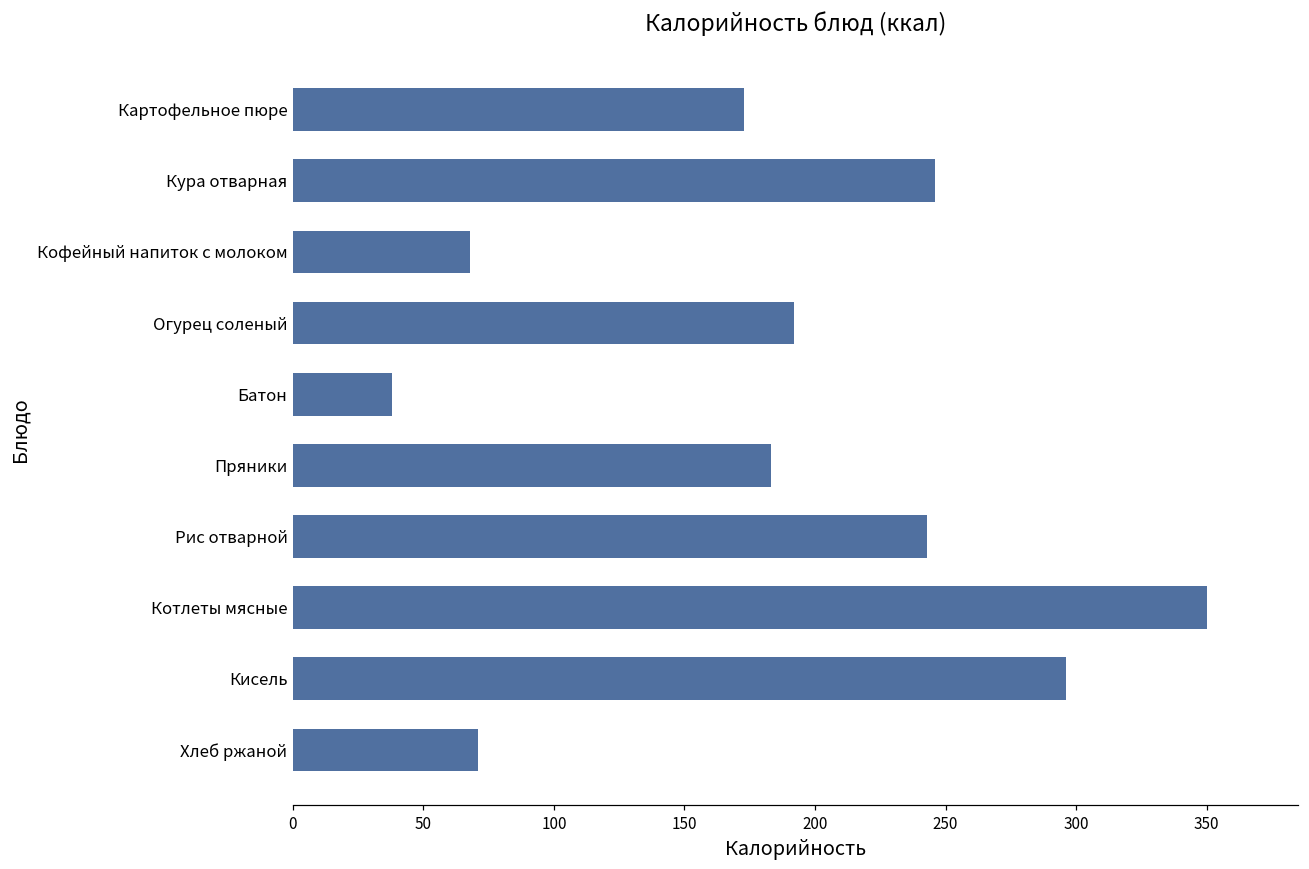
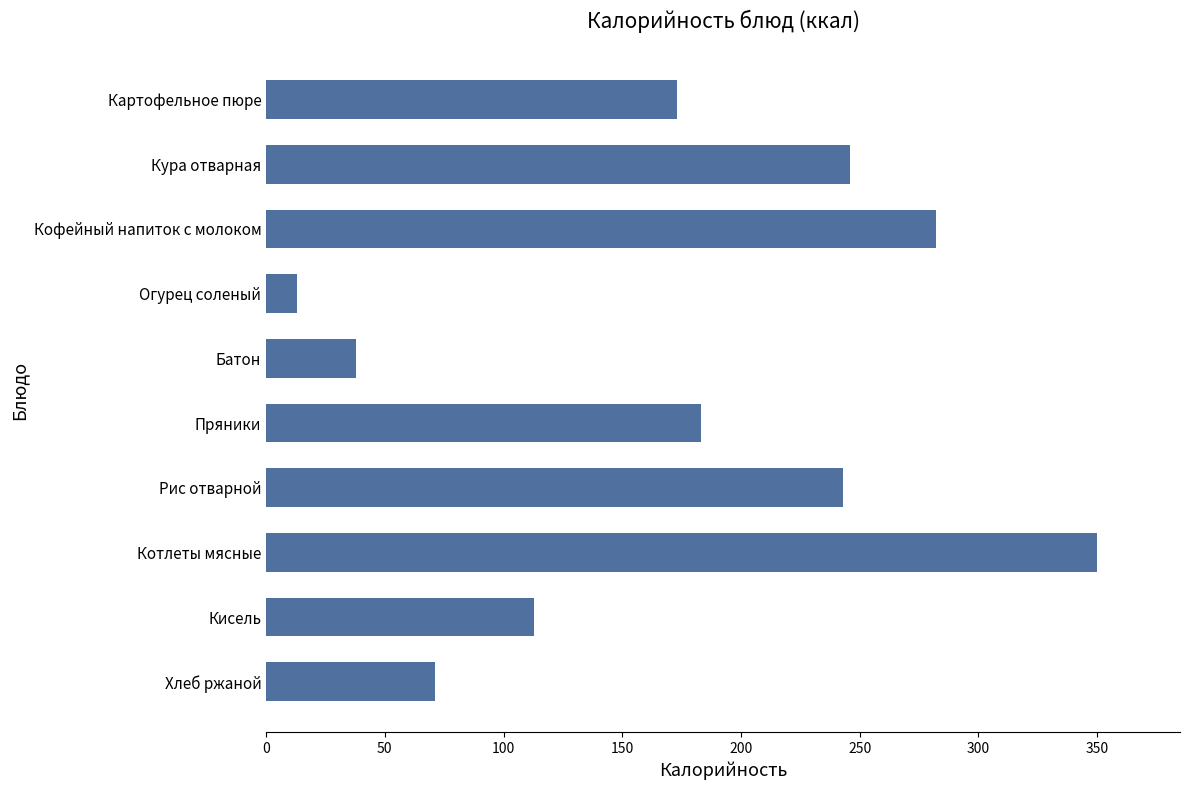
Кофейный напиток с молоком: 68 -> 282
Огурец соленый: 192 -> 13
Кисель: 296 -> 113
